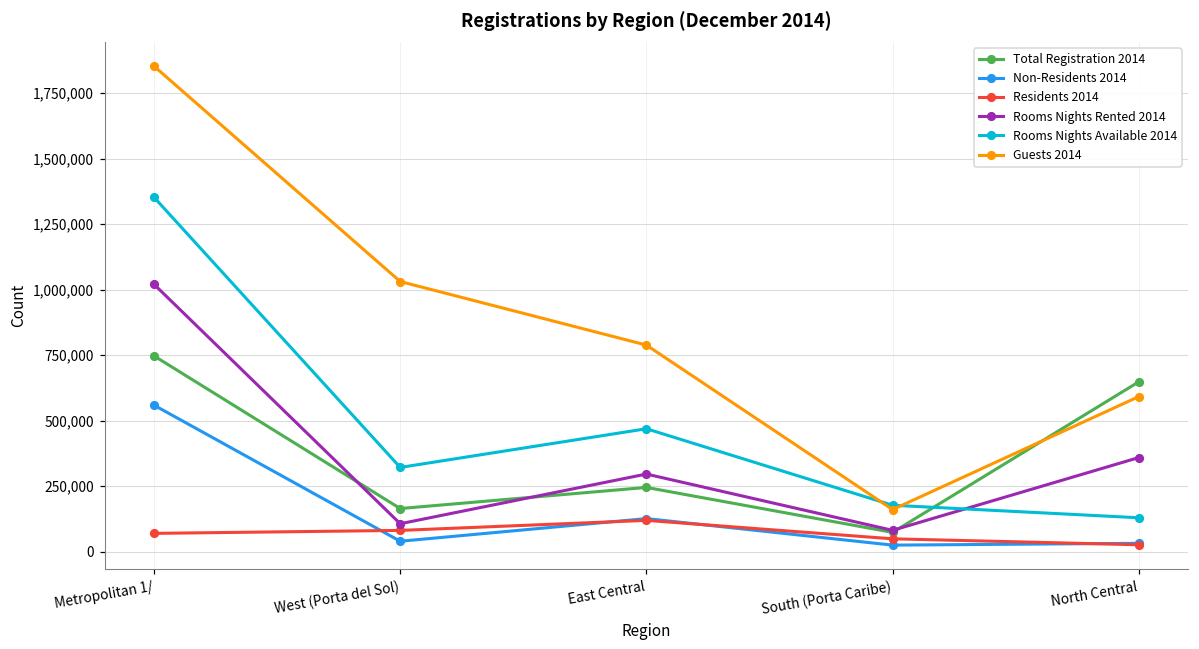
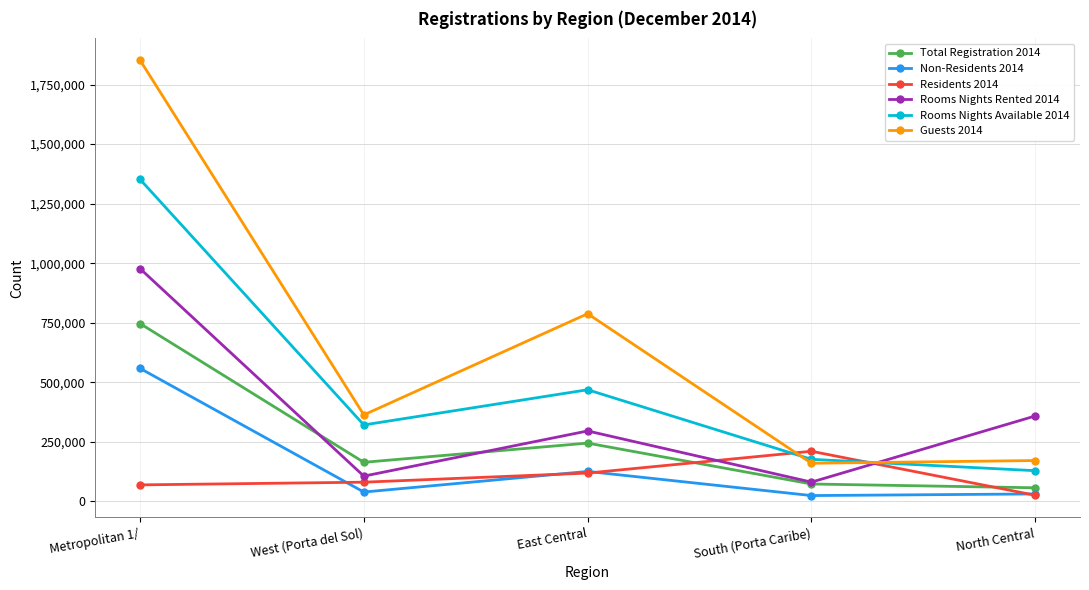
Rooms Nights Rented 2014, Metropolitan 1/: 1,020,000 -> 980,000
Guests 2014, West (Porta del Sol): 1,030,000 -> 360,000
Residents 2014, South (Porta Caribe): 50,000 -> 210,000
Total Registration 2014, North Central: 650,000 -> 60,000
Guests 2014, North Central: 590,000 -> 170,000
